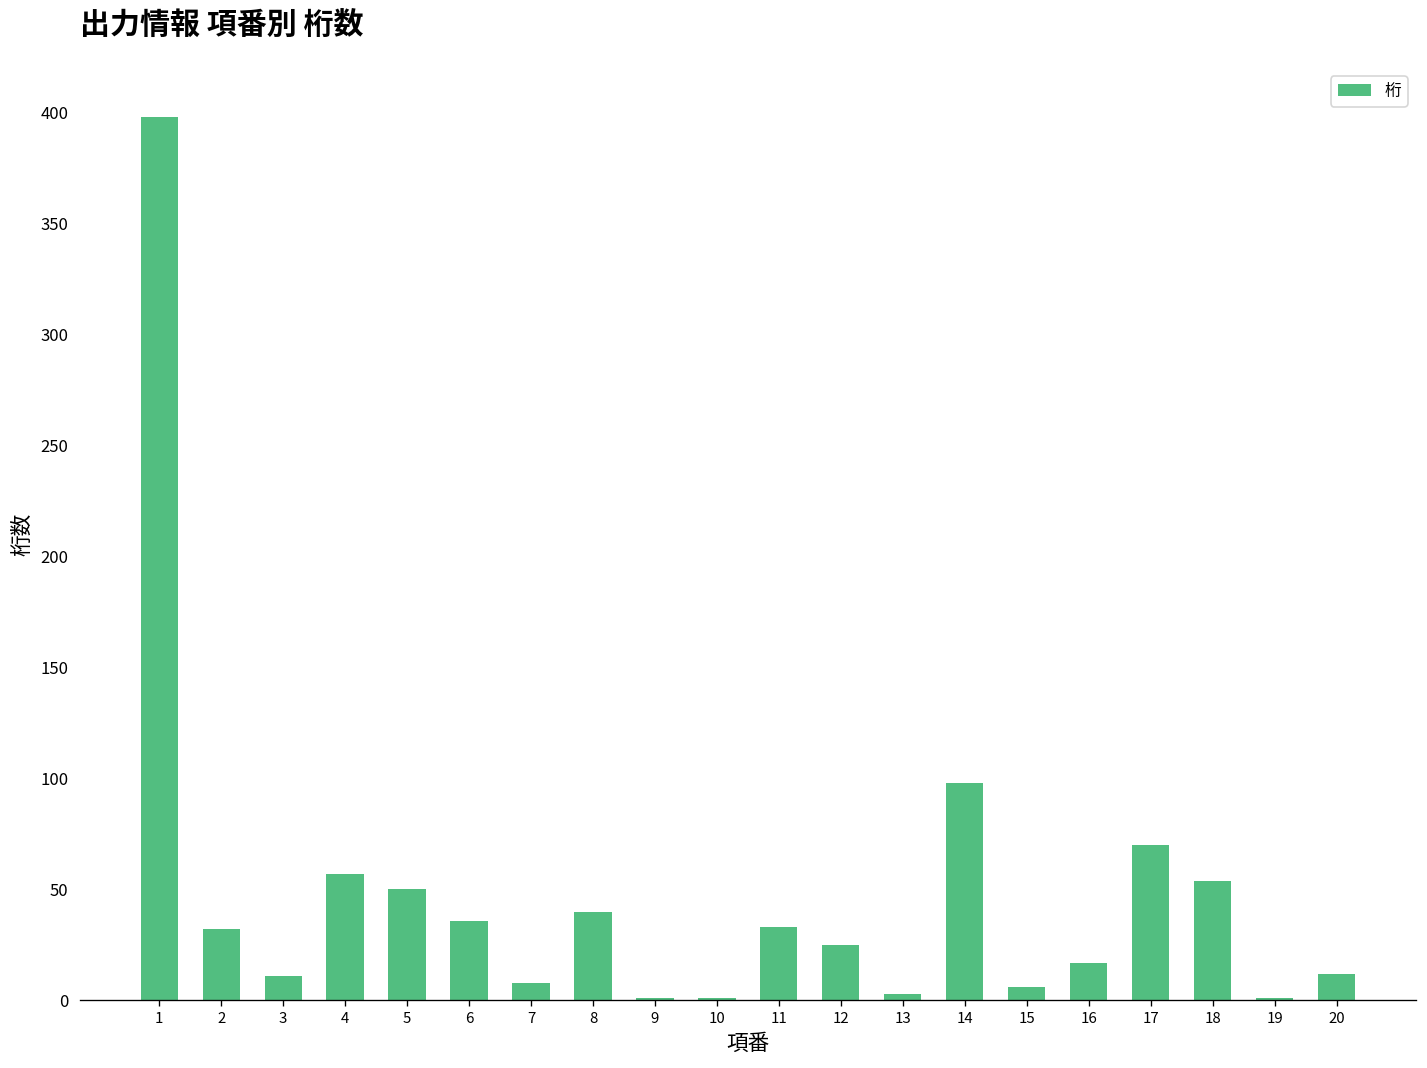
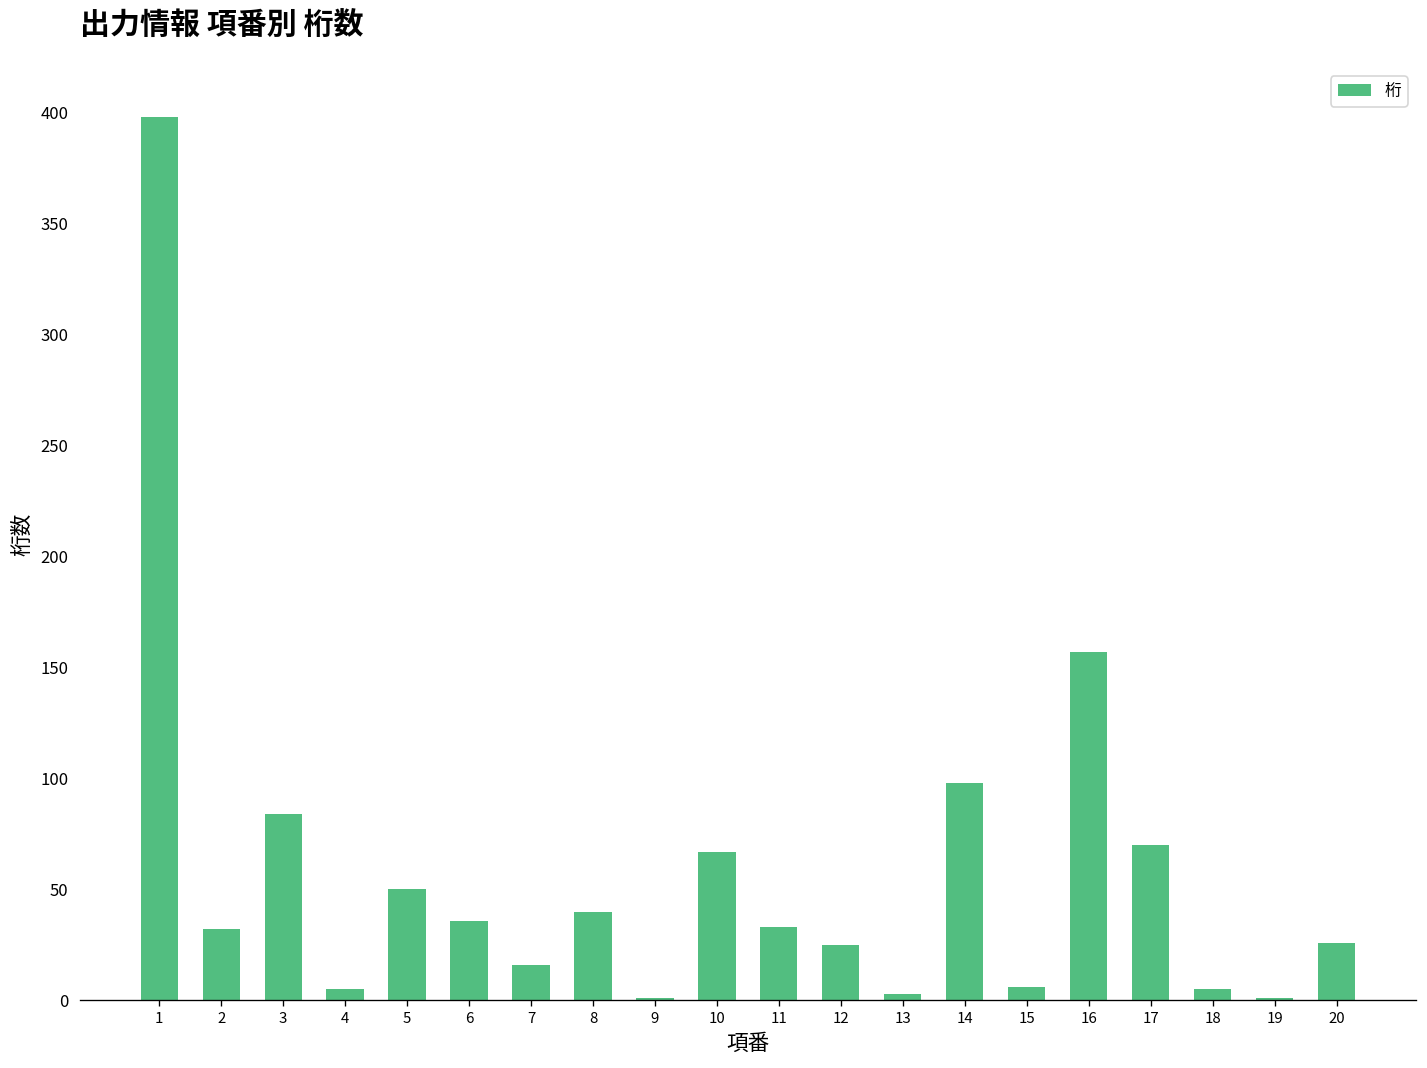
3: 11 -> 84
4: 57 -> 5
7: 8 -> 16
10: 1 -> 67
16: 17 -> 157
18: 54 -> 5
20: 12 -> 26
